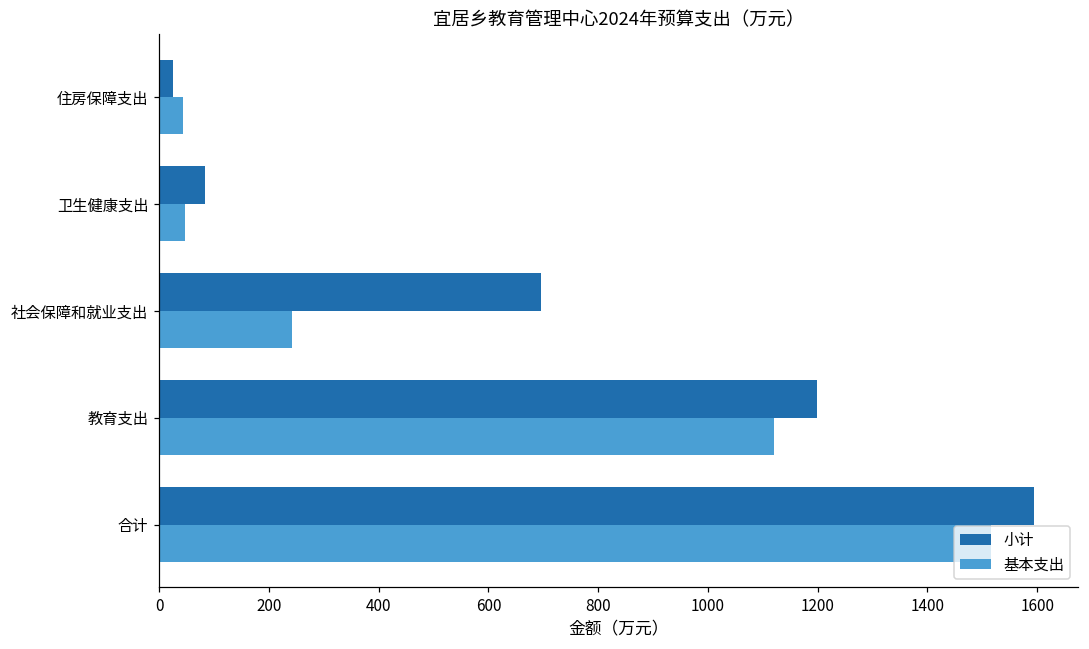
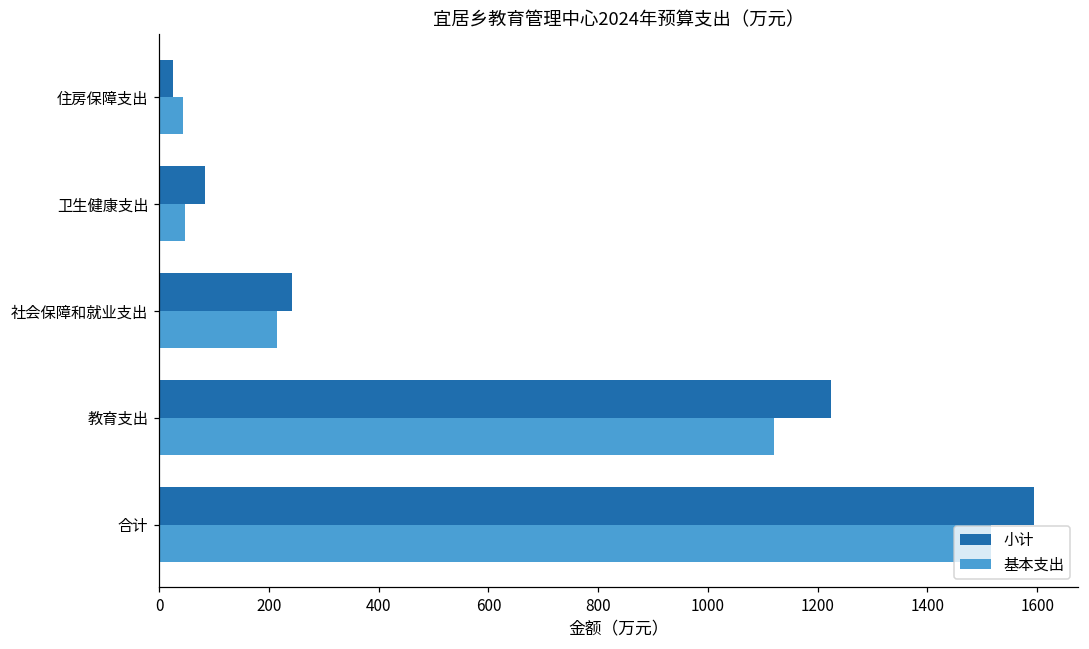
小计, 社会保障和就业支出: 700 -> 240
基本支出, 社会保障和就业支出: 240 -> 220
小计, 教育支出: 1200 -> 1220
